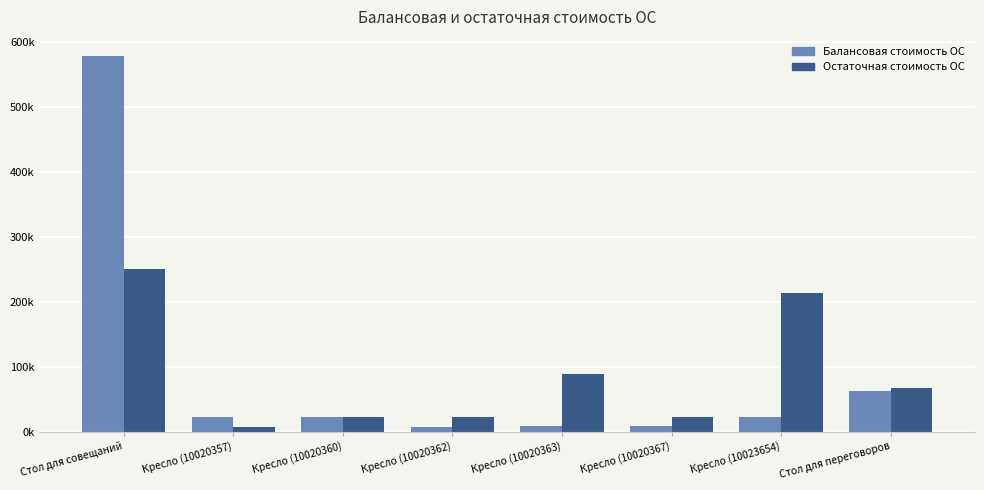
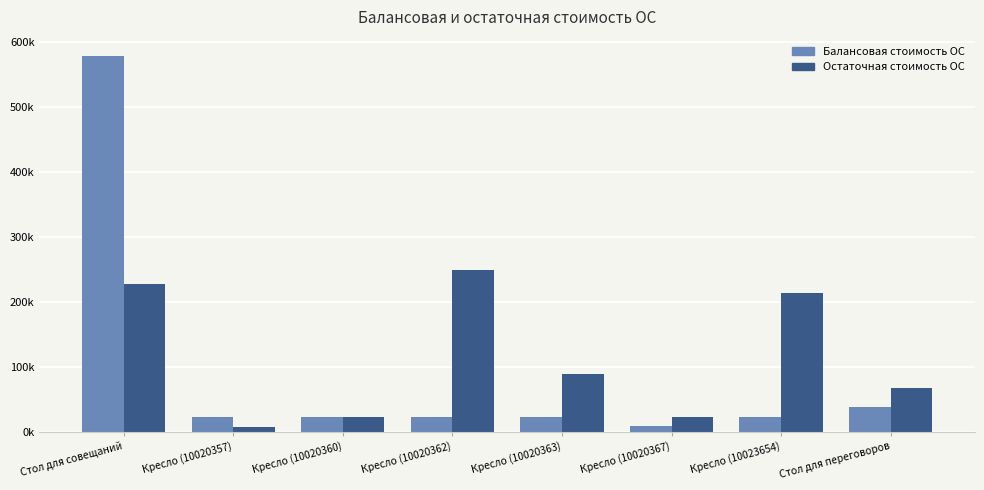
Остаточная стоимость ОС, Стол для совещаний: 250000 -> 230000
Балансовая стоимость ОС, Кресло (10020362): 10000 -> 20000
Остаточная стоимость ОС, Кресло (10020362): 20000 -> 250000
Балансовая стоимость ОС, Кресло (10020363): 10000 -> 20000
Балансовая стоимость ОС, Стол для переговоров: 60000 -> 40000
